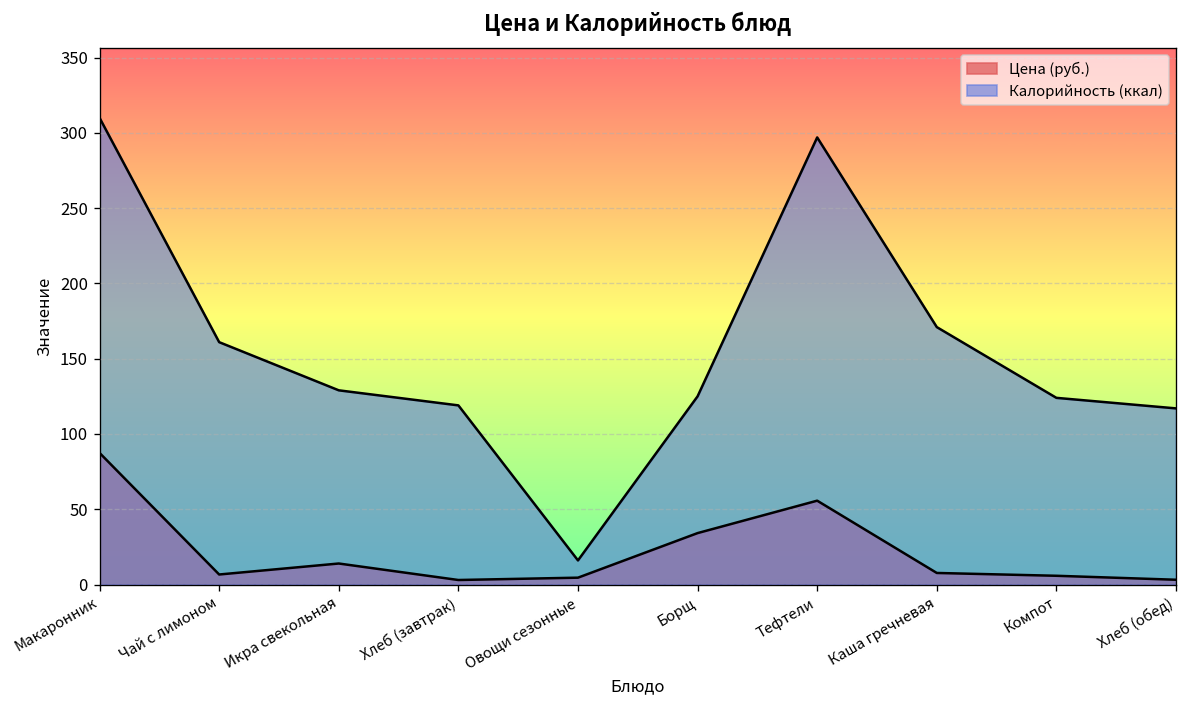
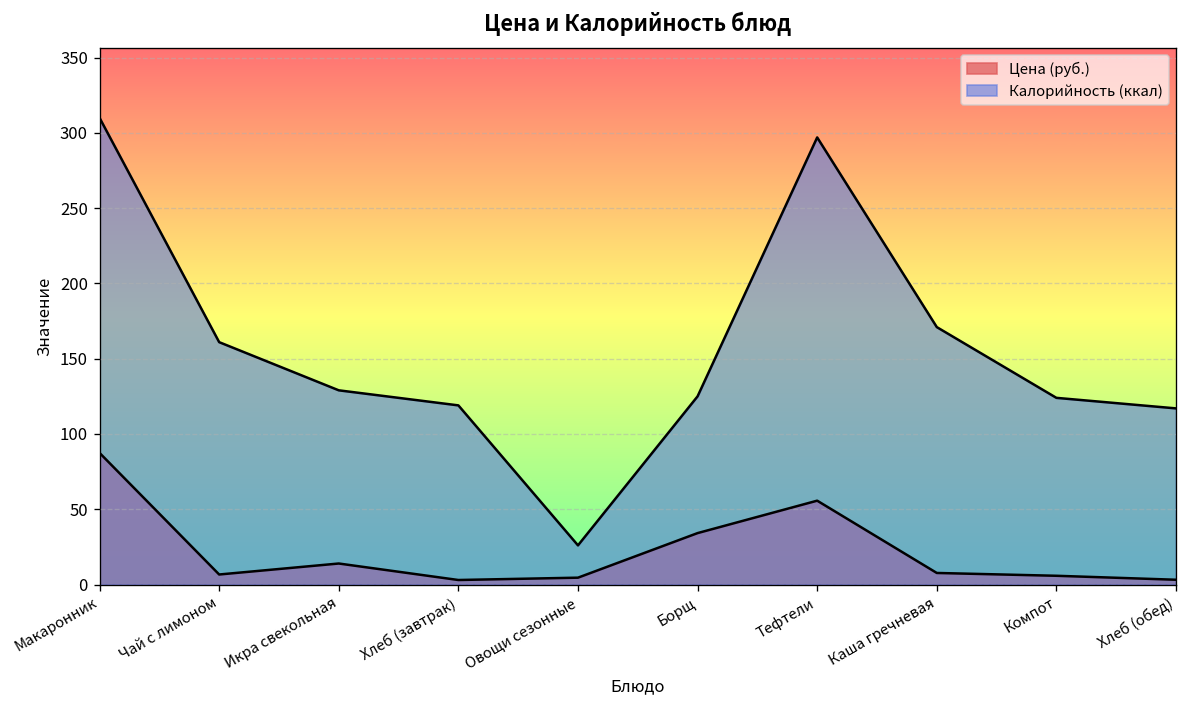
Калорийность (ккал), Овощи сезонные: 16 -> 26
